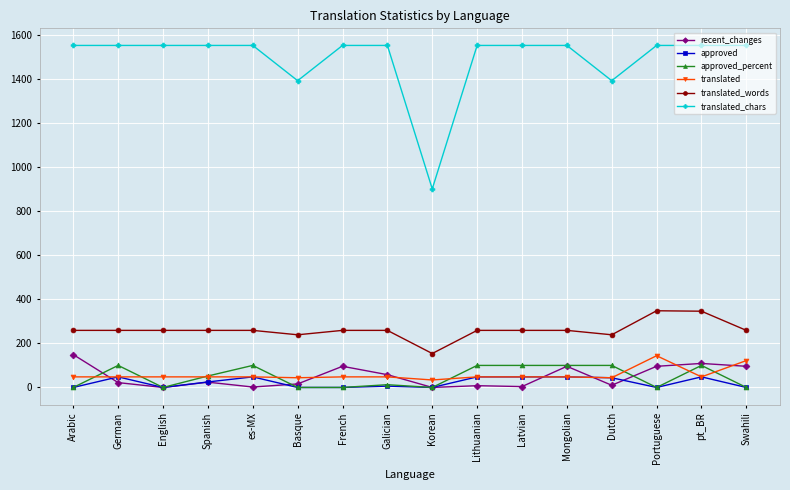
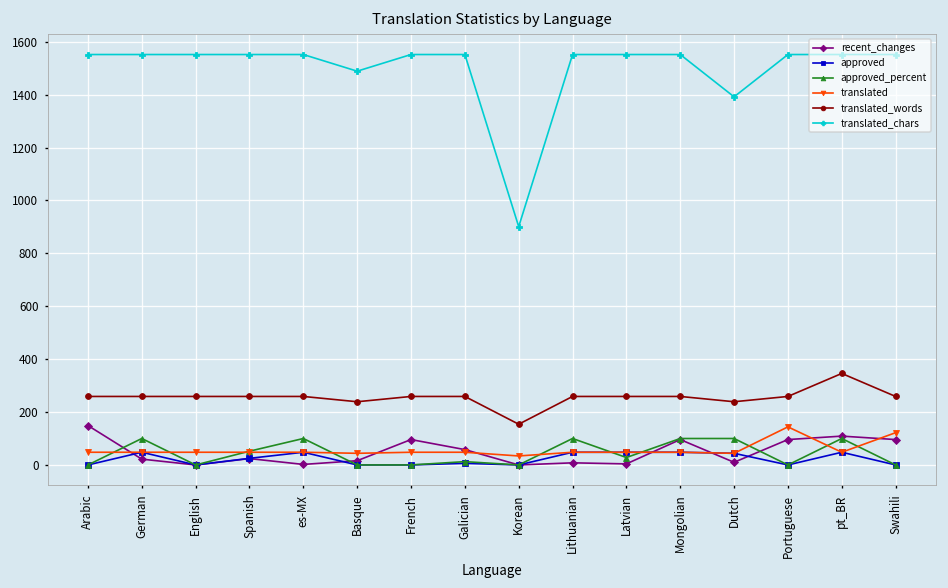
translated_chars, Basque: 1390 -> 1490
approved_percent, Latvian: 100 -> 30
translated_words, Portuguese: 350 -> 260
